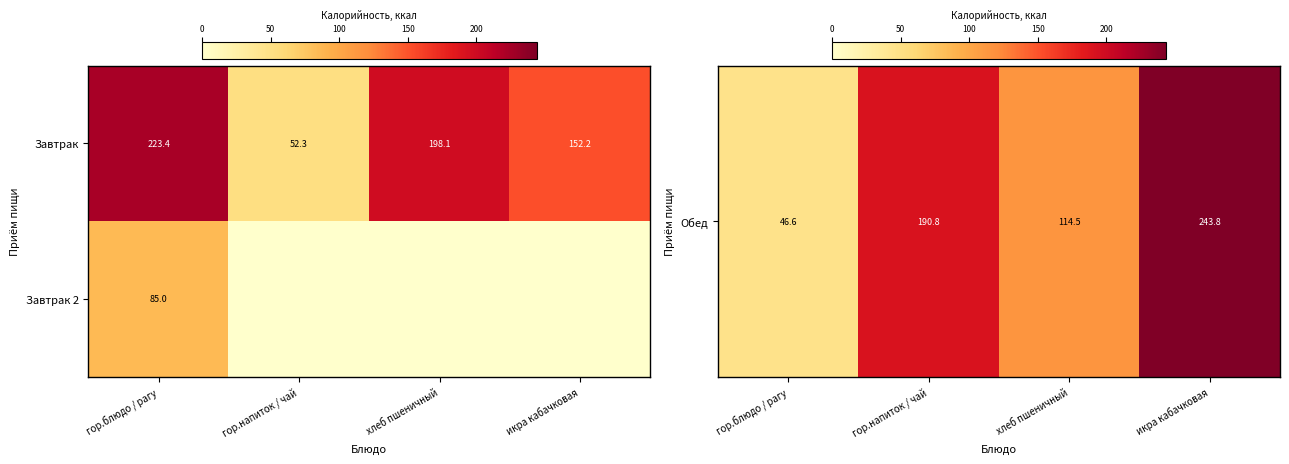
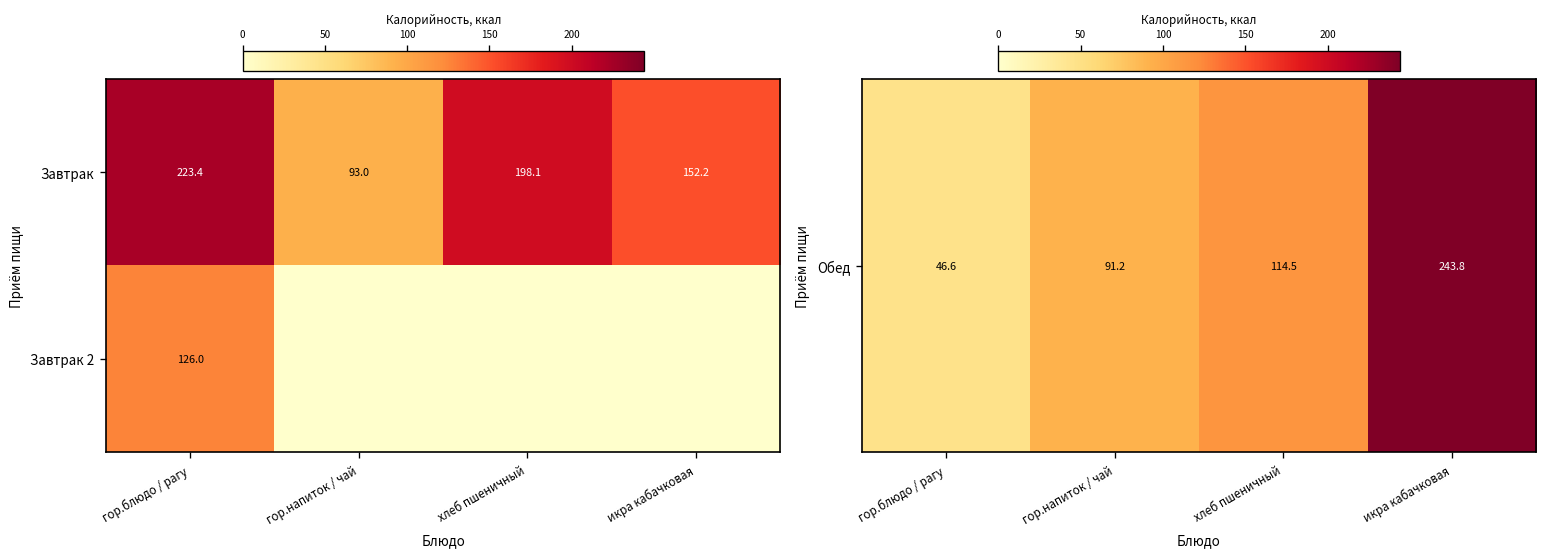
Калорийность блюд: Завтрак / Завтрак 2, Завтрак, гор.напиток / чай: 52.3 -> 93.0
Калорийность блюд: Завтрак / Завтрак 2, Завтрак 2, гор.блюдо / рагу: 85.0 -> 126.0
Калорийность блюд: Обед, Обед, гор.напиток / чай: 190.8 -> 91.2
